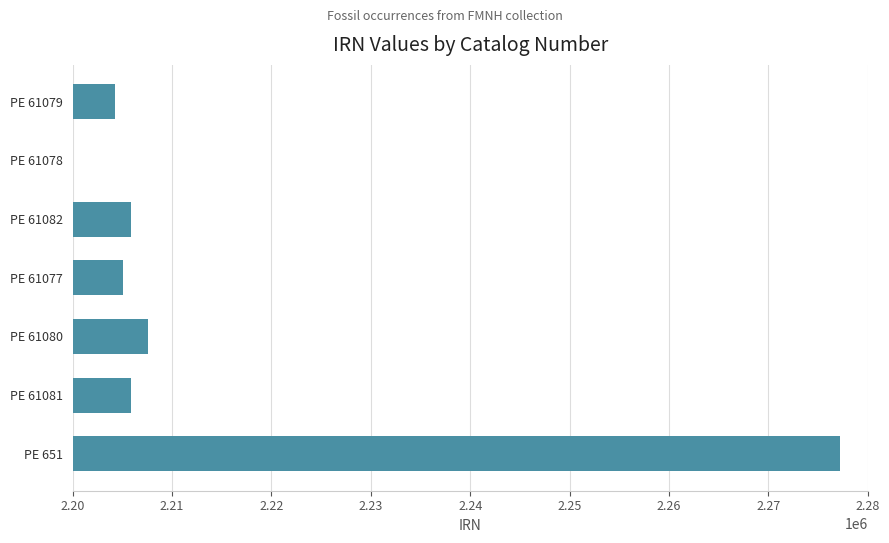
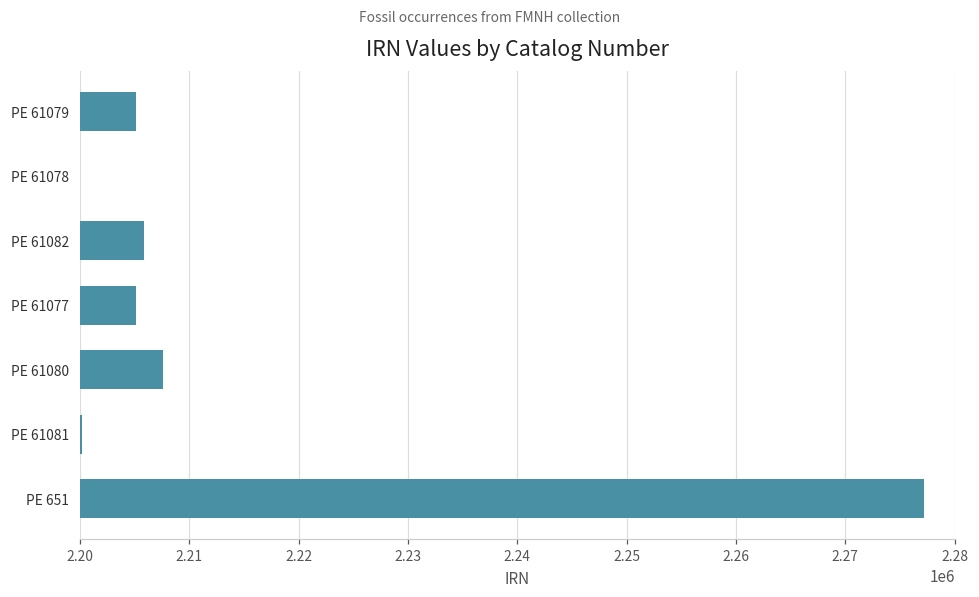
PE 61079: 2204000 -> 2205000
PE 61081: 2206000 -> 2200000
